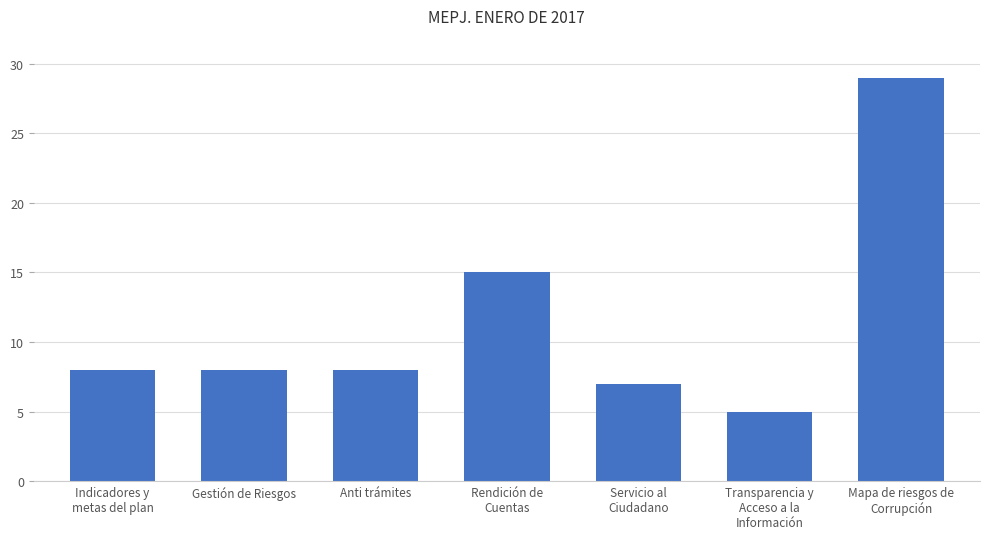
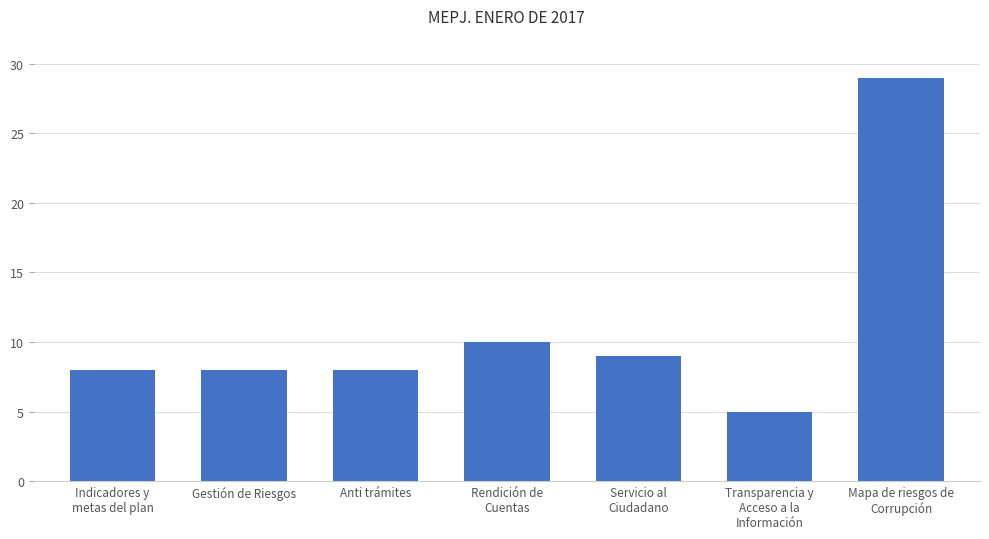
Rendición de Cuentas: 15 -> 10
Servicio al Ciudadano: 7 -> 9
